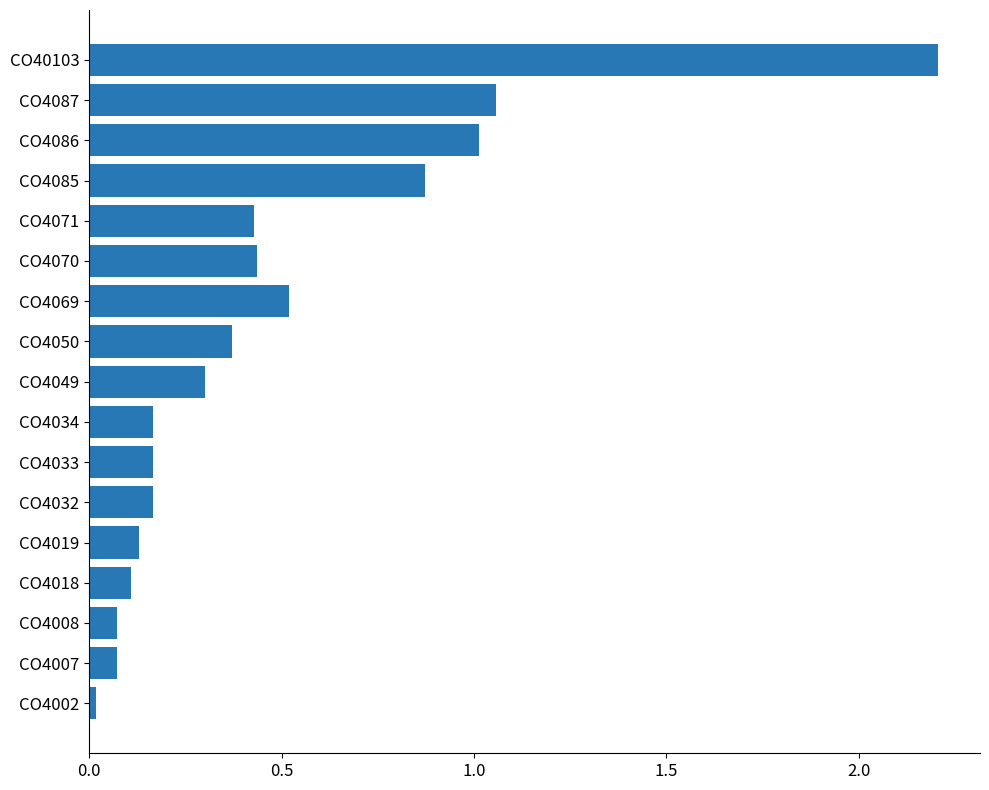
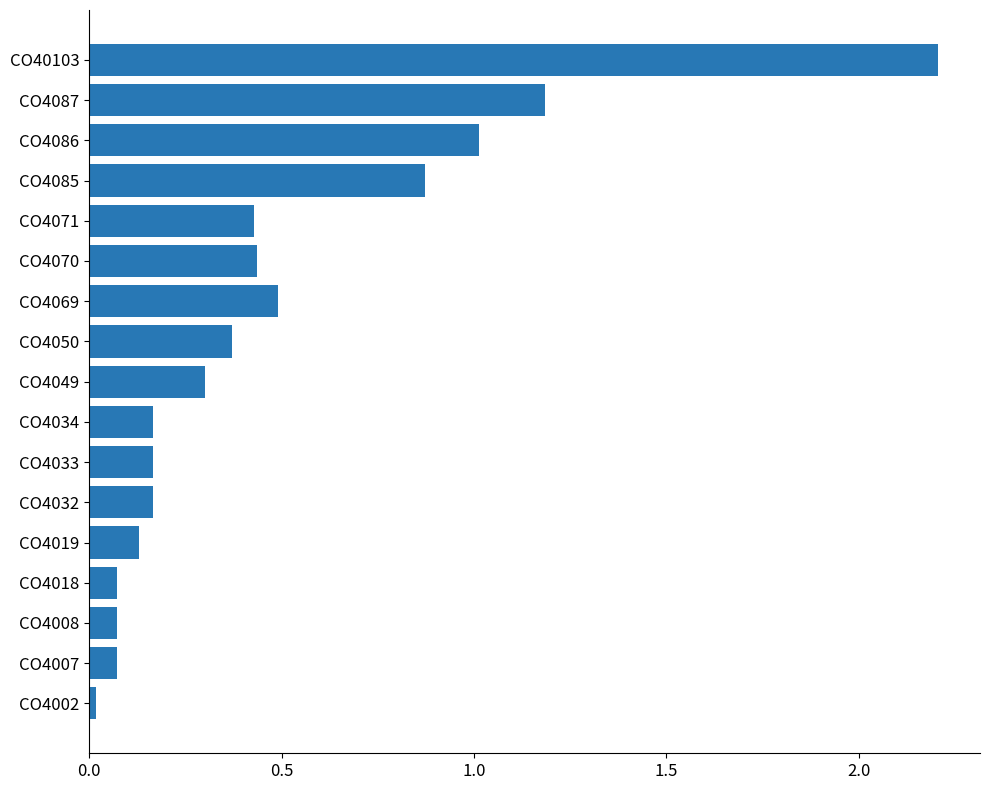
CO4087: 1.06 -> 1.18
CO4069: 0.52 -> 0.49
CO4018: 0.11 -> 0.07
